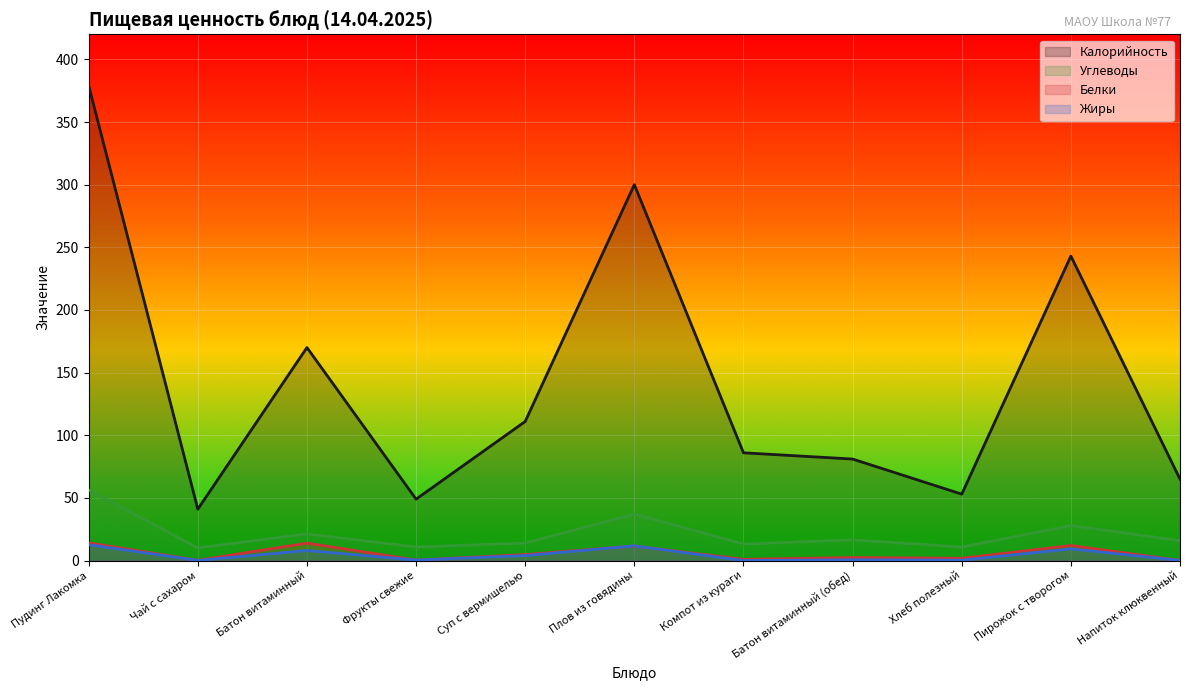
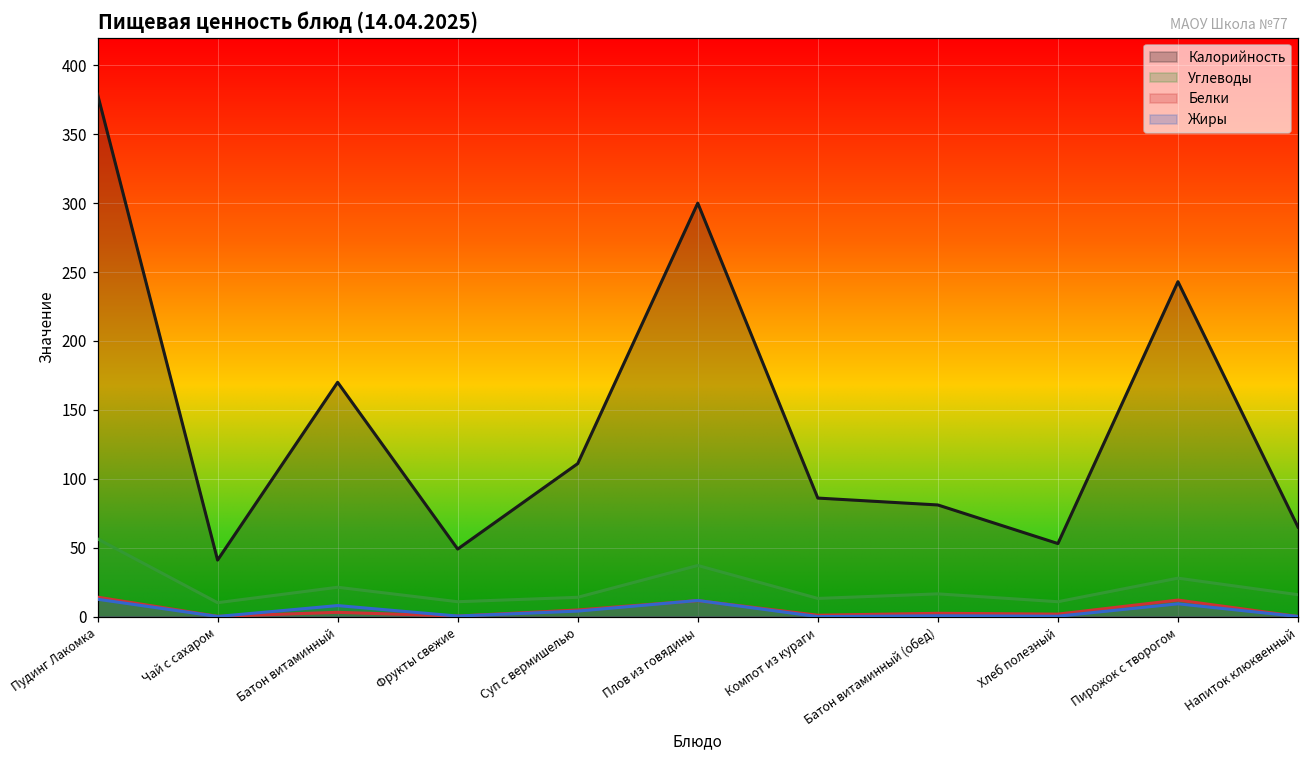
Белки, Батон витаминный: 14 -> 3
